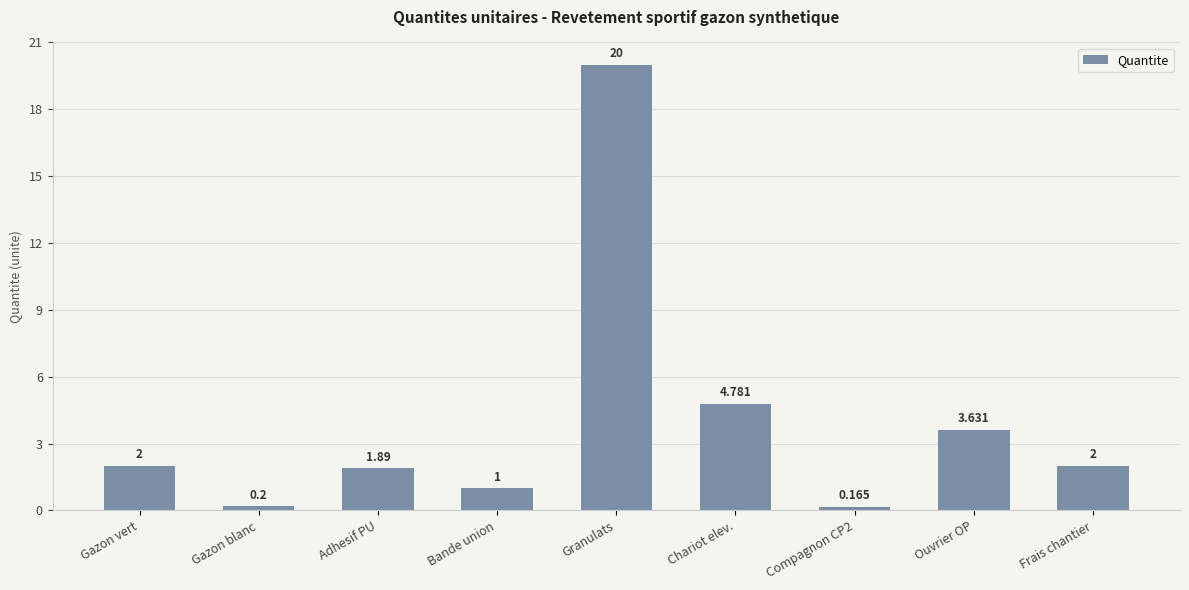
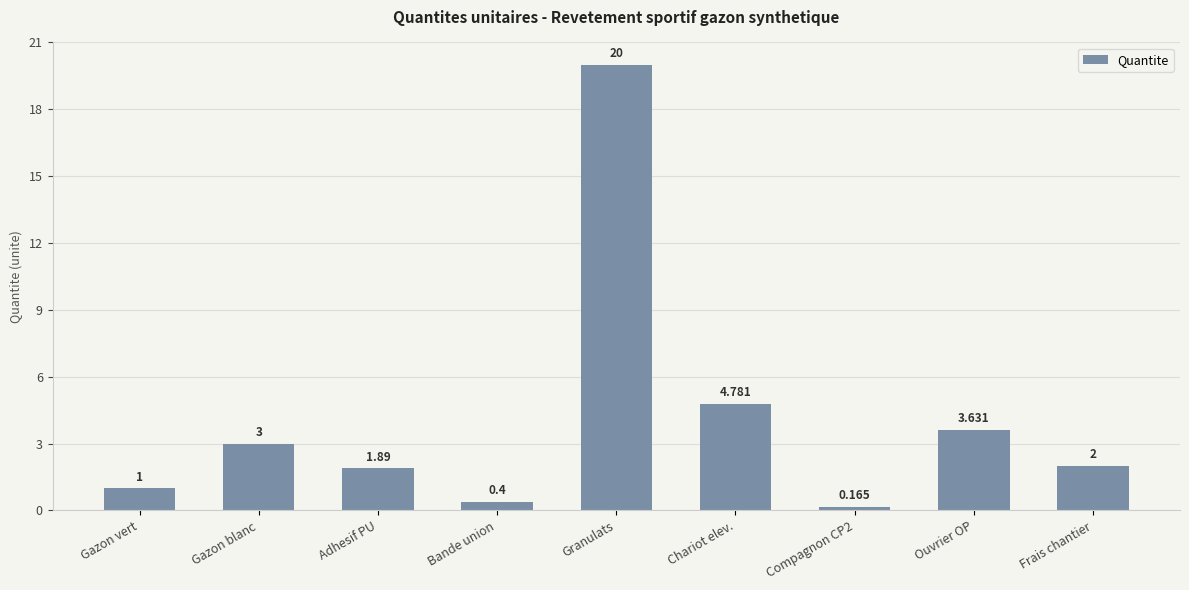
Gazon vert: 2 -> 1
Gazon blanc: 0.2 -> 3
Bande union: 1 -> 0.4
